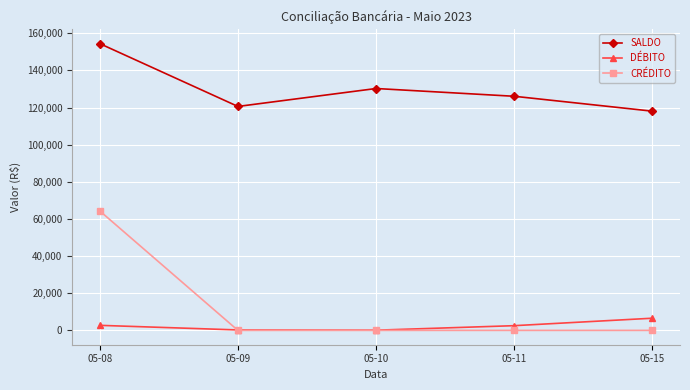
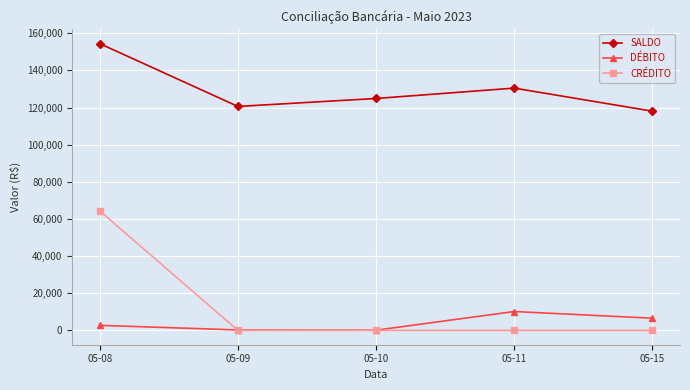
SALDO, 05-10: 130,000 -> 125,000
SALDO, 05-11: 126,000 -> 130,000
DÉBITO, 05-11: 3,000 -> 10,000
